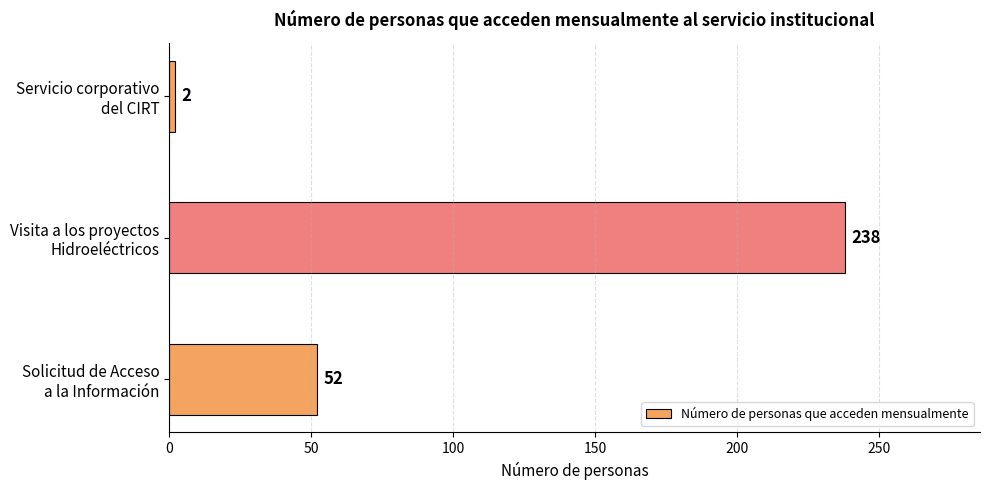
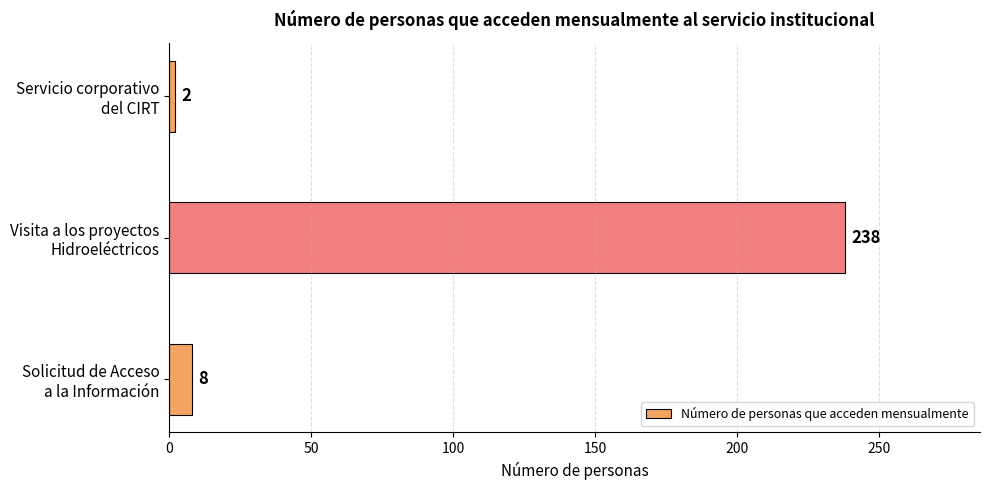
Solicitud de Acceso a la Información: 52 -> 8
